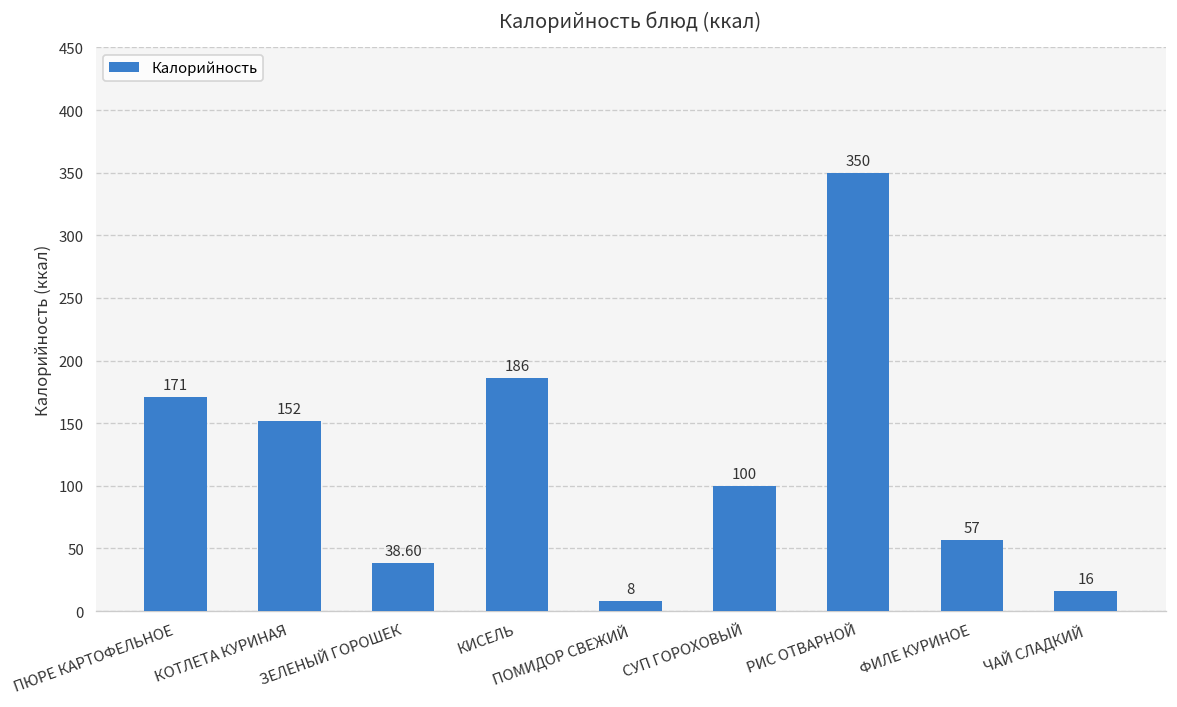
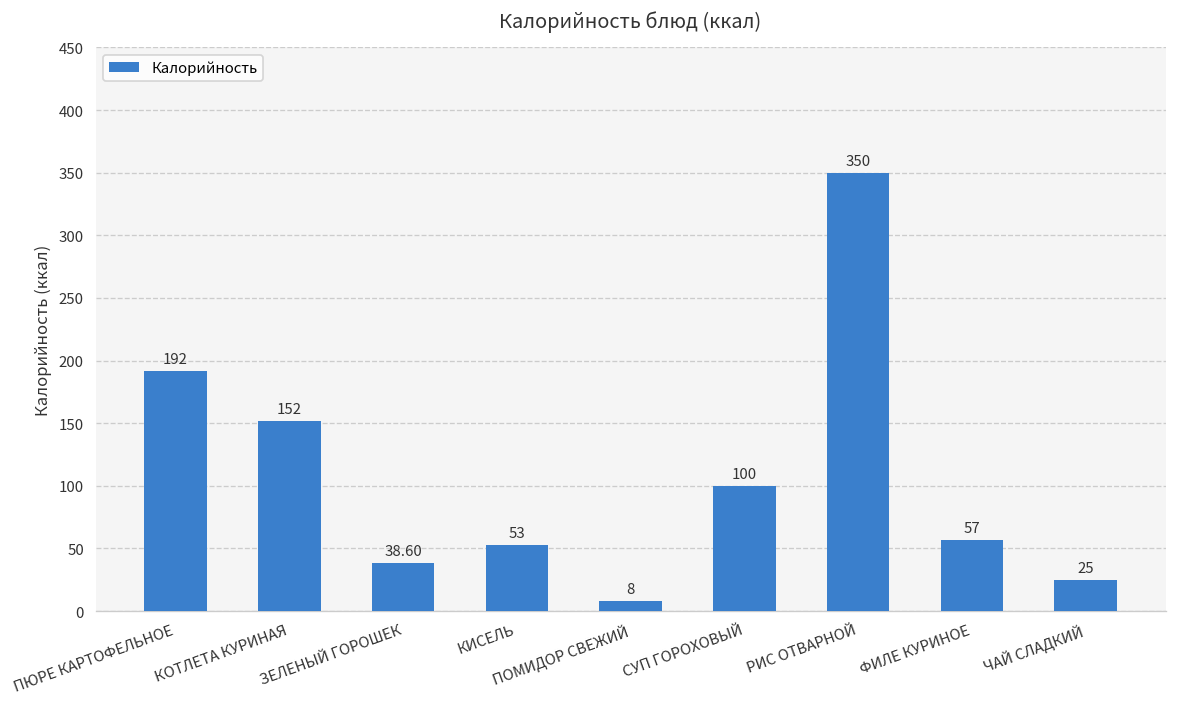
ПЮРЕ КАРТОФЕЛЬНОЕ: 171 -> 192
КИСЕЛЬ: 186 -> 53
ЧАЙ СЛАДКИЙ: 16 -> 25
